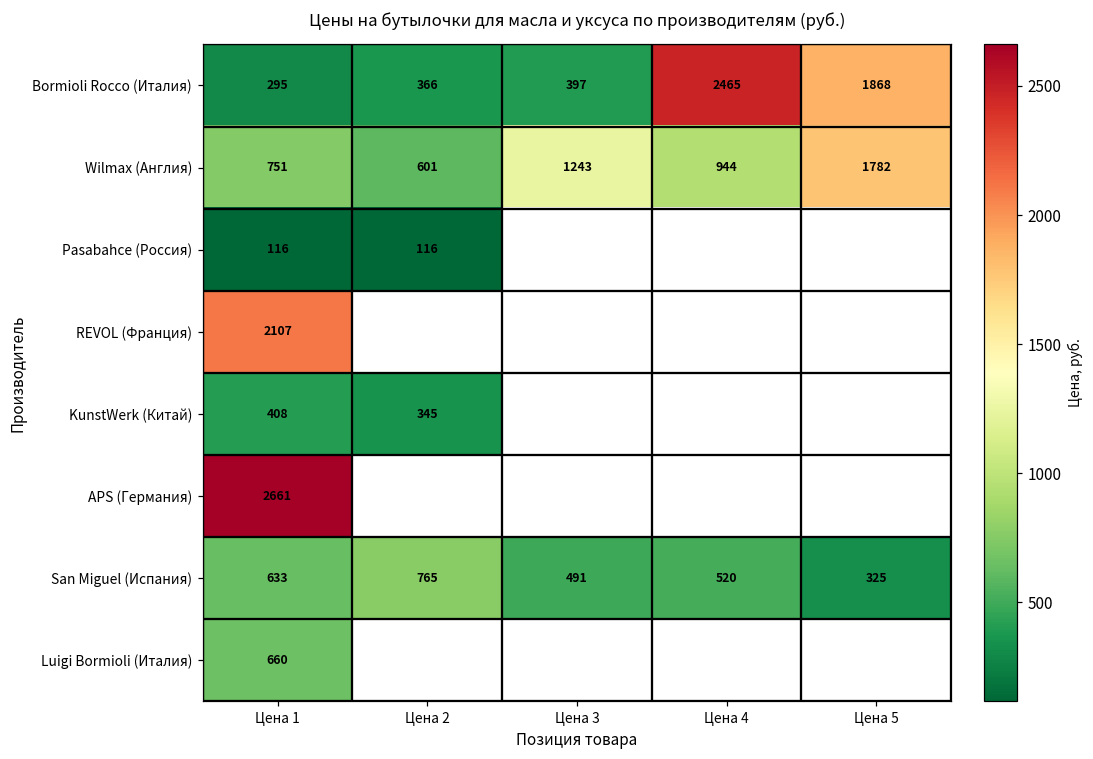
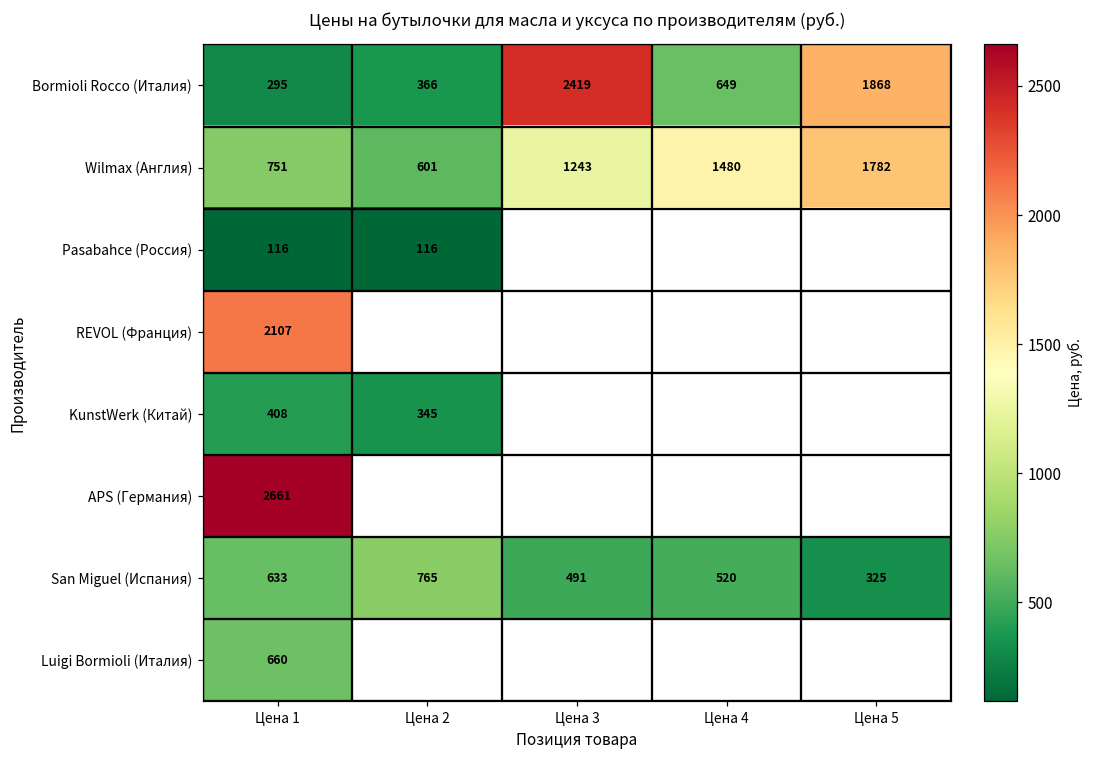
Bormioli Rocco (Италия), Цена 3: 397 -> 2419
Bormioli Rocco (Италия), Цена 4: 2465 -> 649
Wilmax (Англия), Цена 4: 944 -> 1480
